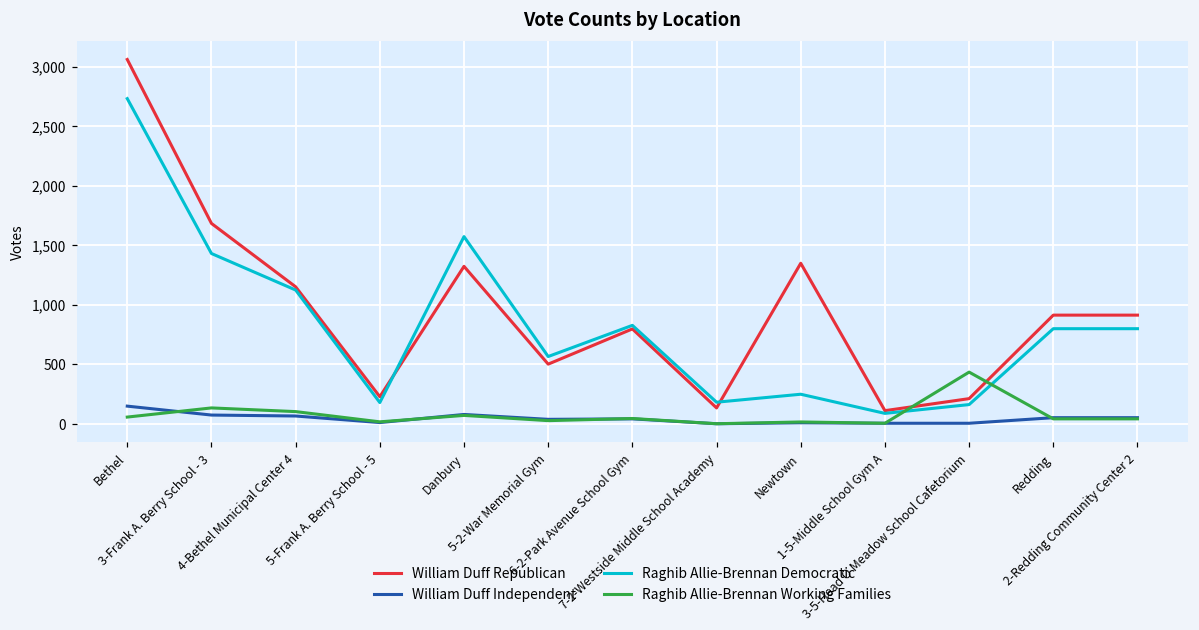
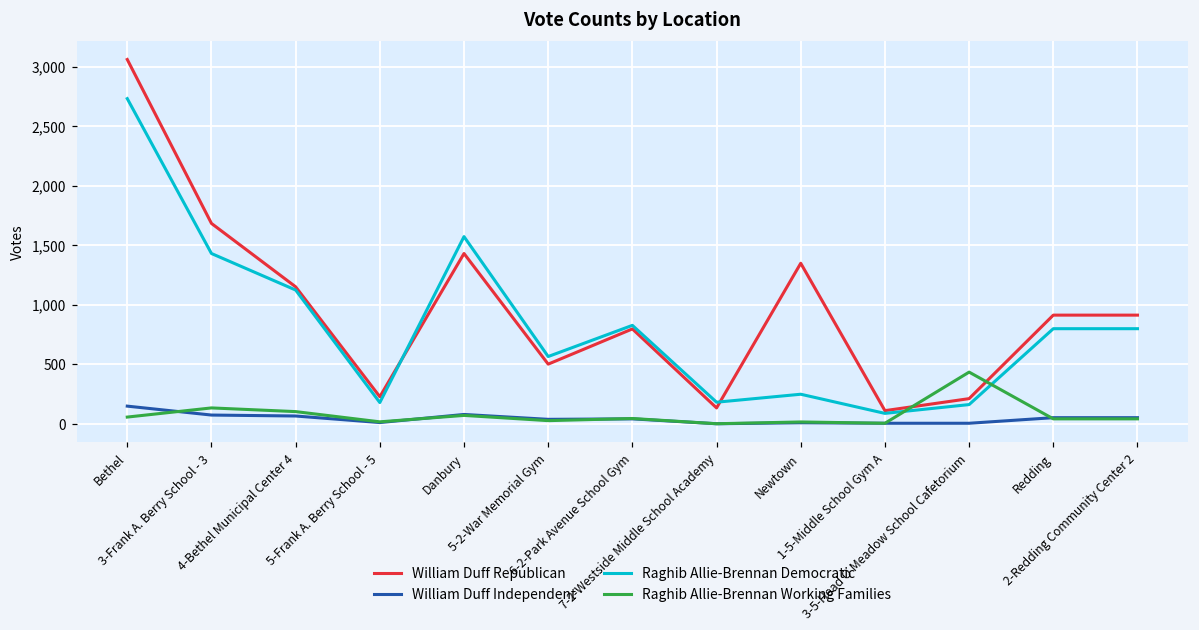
William Duff Republican, Danbury: 1,320 -> 1,430
